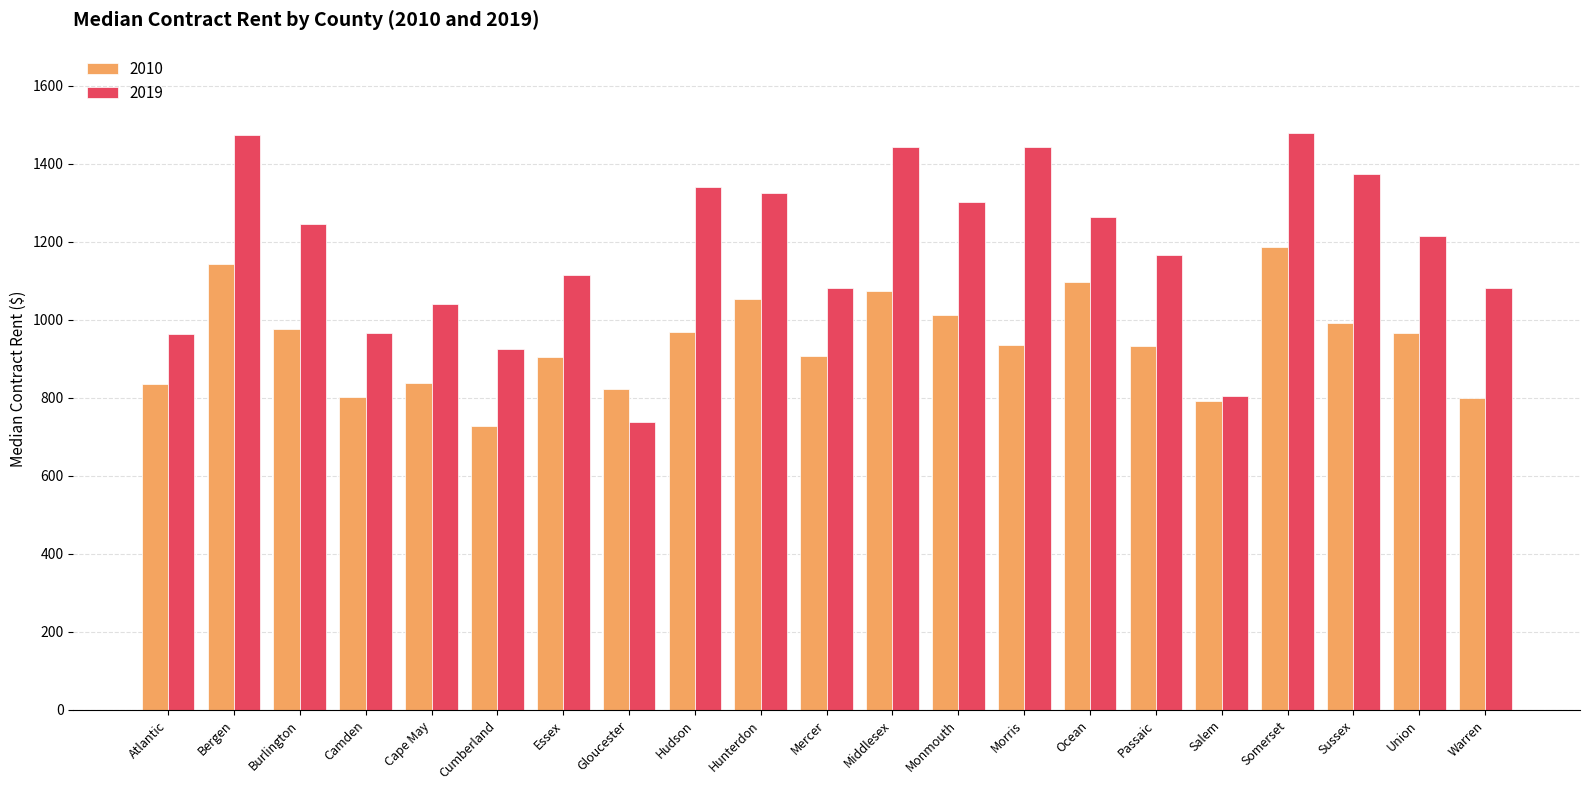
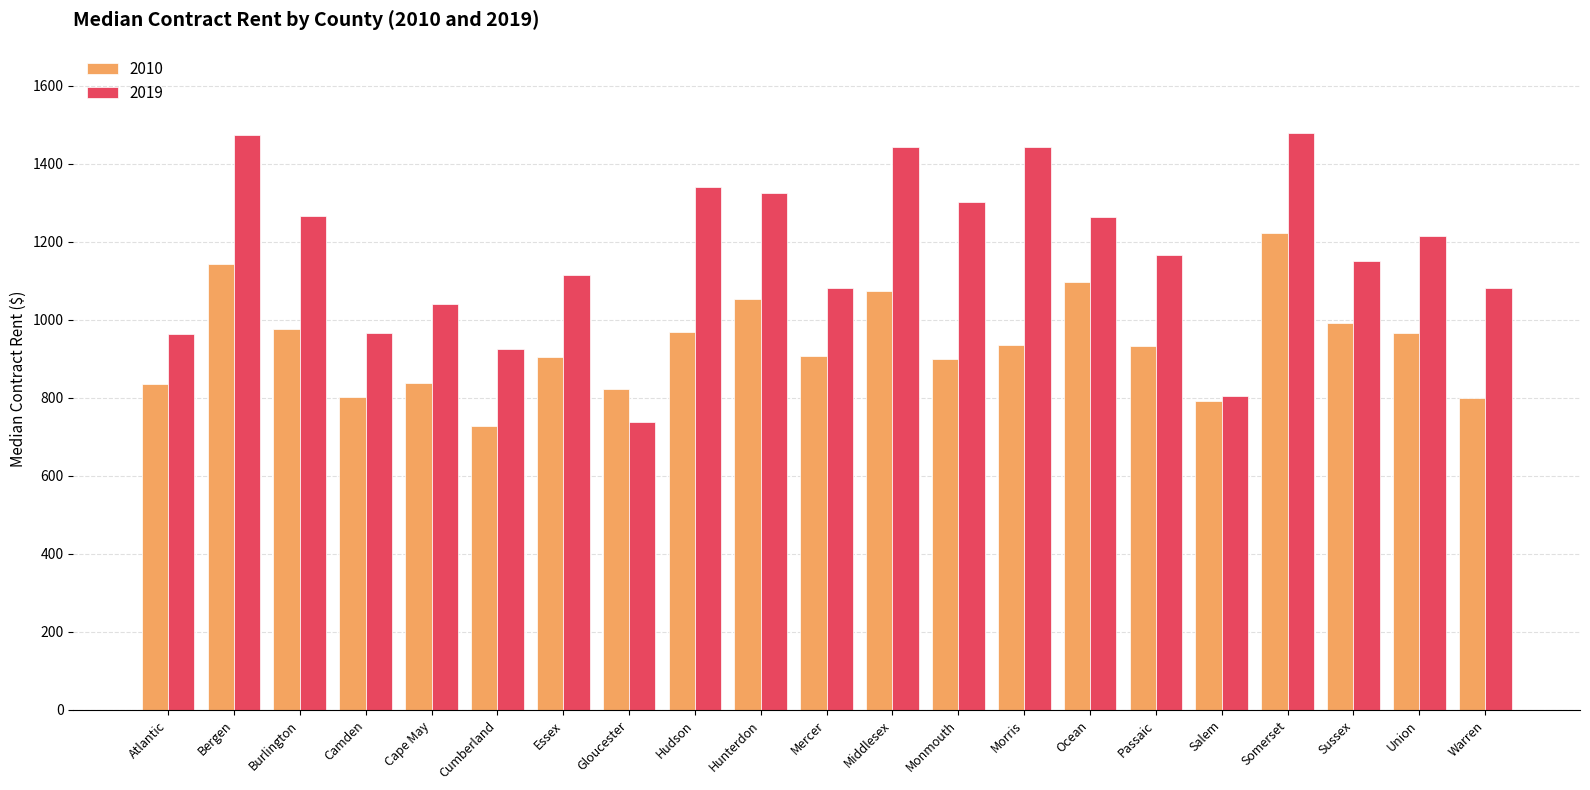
2019, Burlington: 1250 -> 1270
2010, Monmouth: 1010 -> 900
2010, Somerset: 1190 -> 1220
2019, Sussex: 1370 -> 1150
